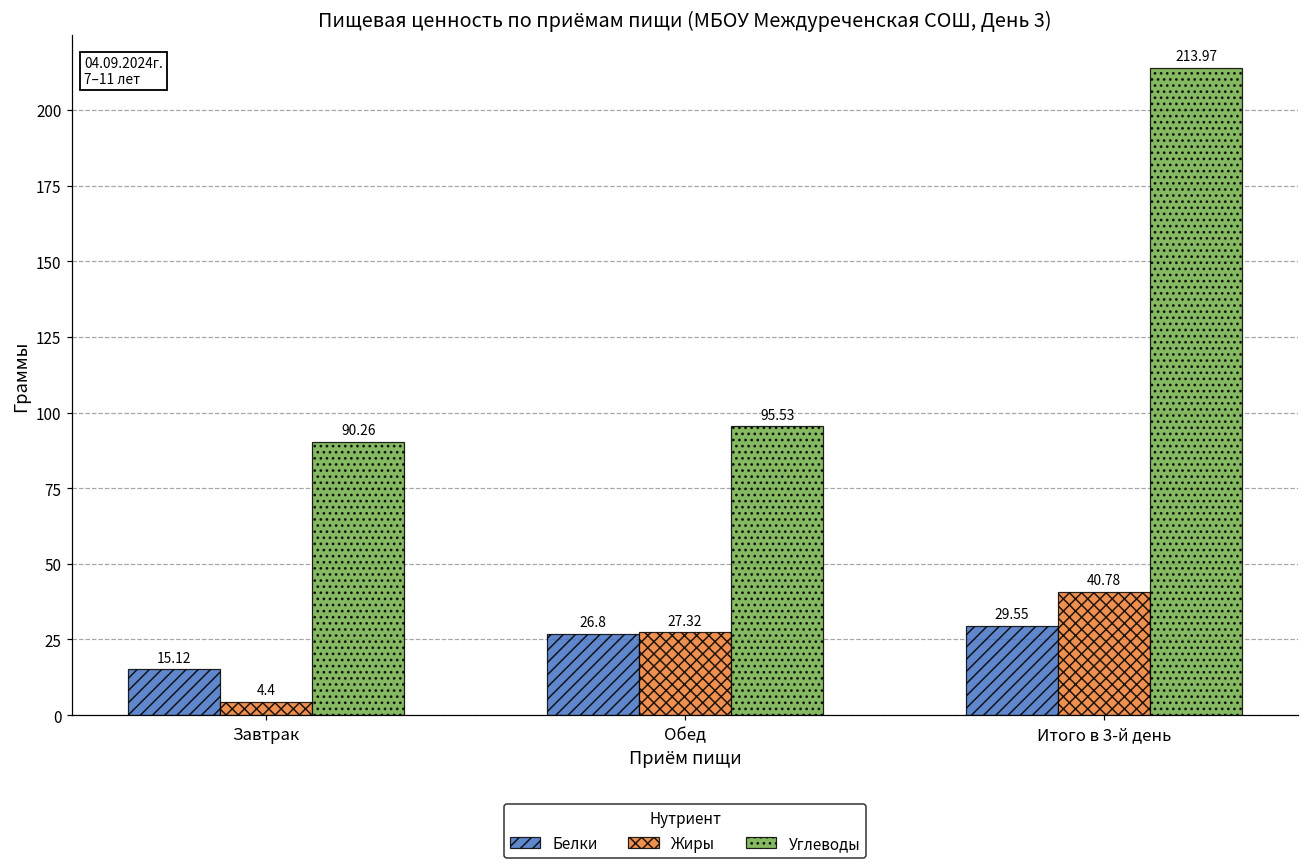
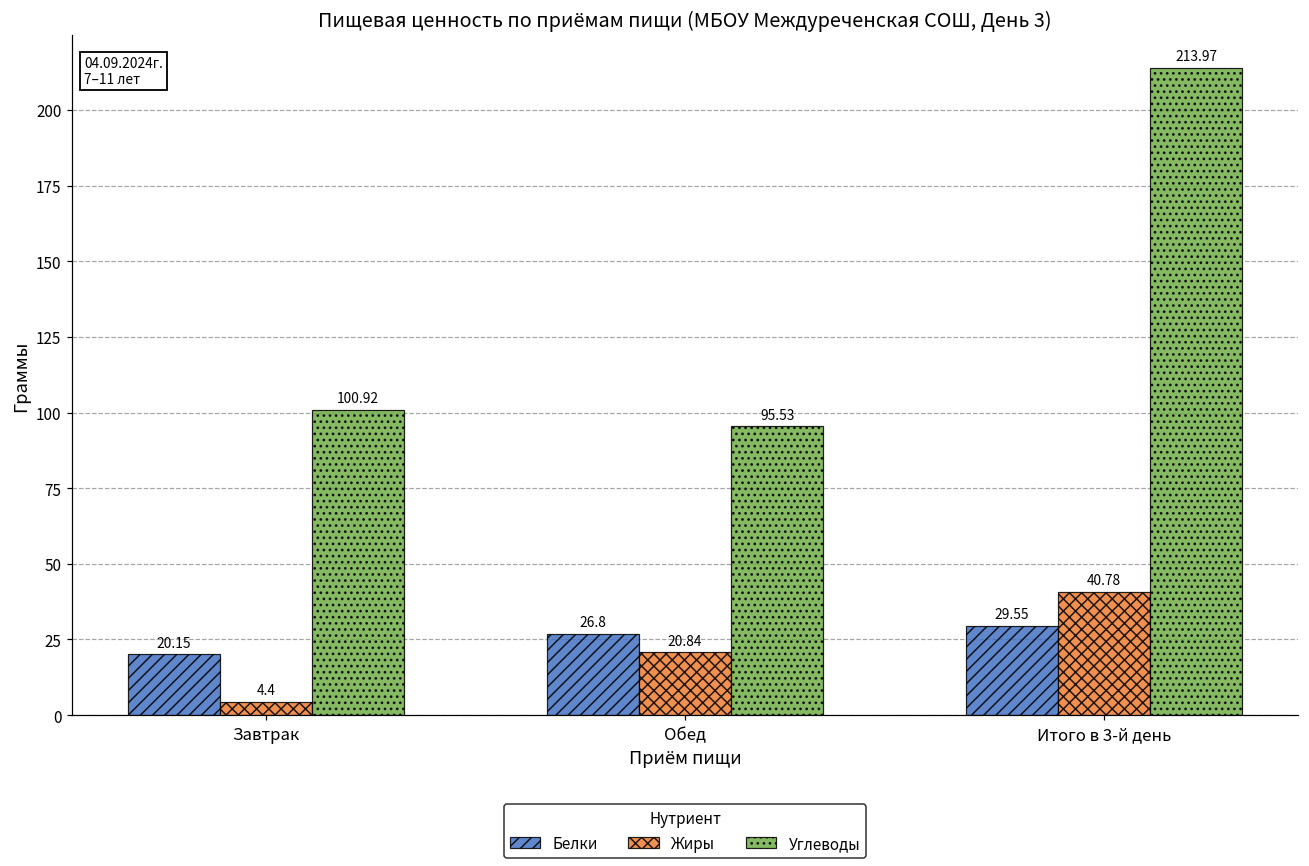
Белки, Завтрак: 15.12 -> 20.15
Углеводы, Завтрак: 90.26 -> 100.92
Жиры, Обед: 27.32 -> 20.84
